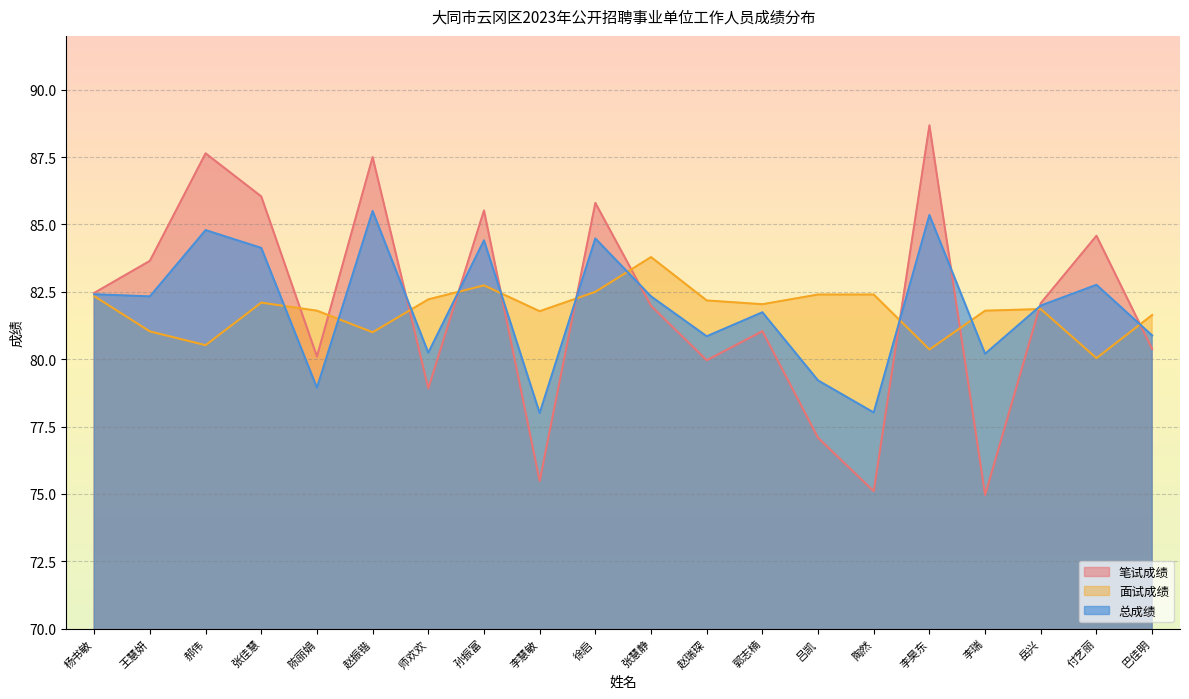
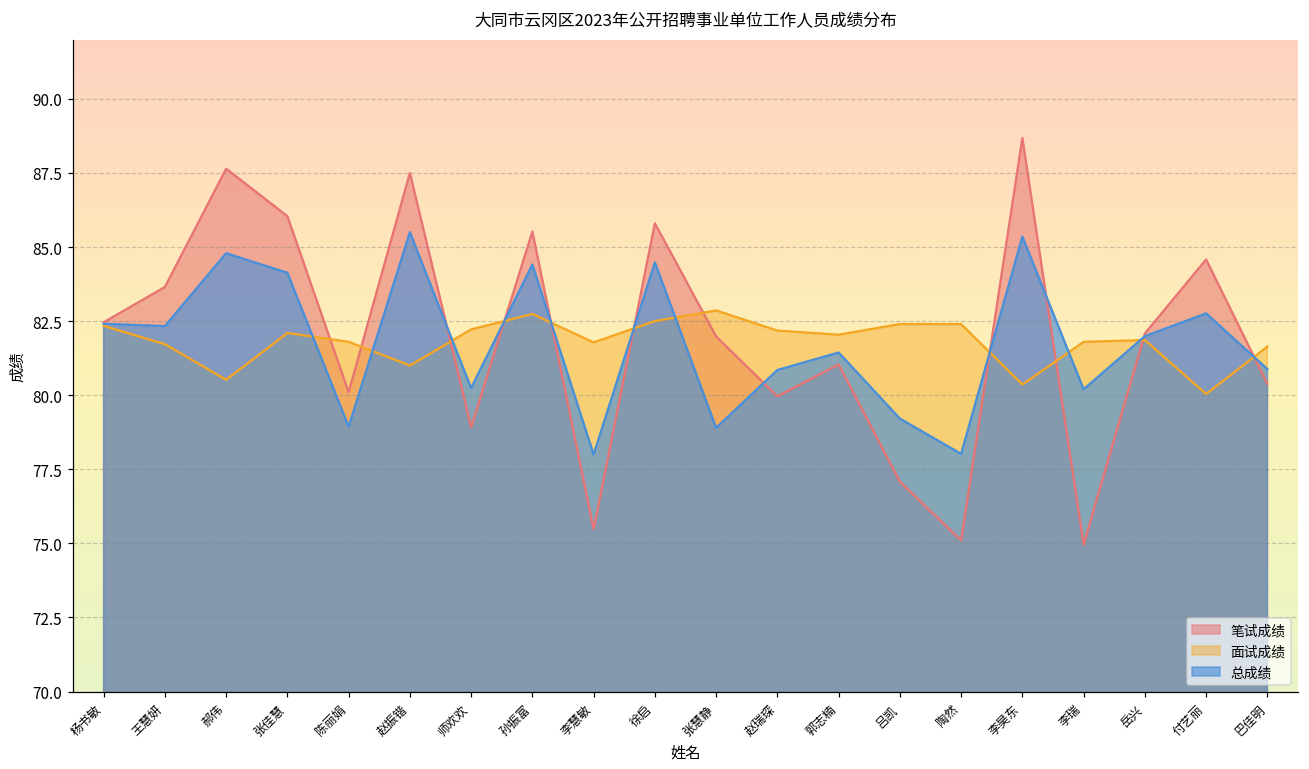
面试成绩, 王慧妍: 81.0 -> 81.7
面试成绩, 张慧静: 83.8 -> 82.9
总成绩, 张慧静: 82.3 -> 78.9
总成绩, 郭志楠: 81.7 -> 81.4
